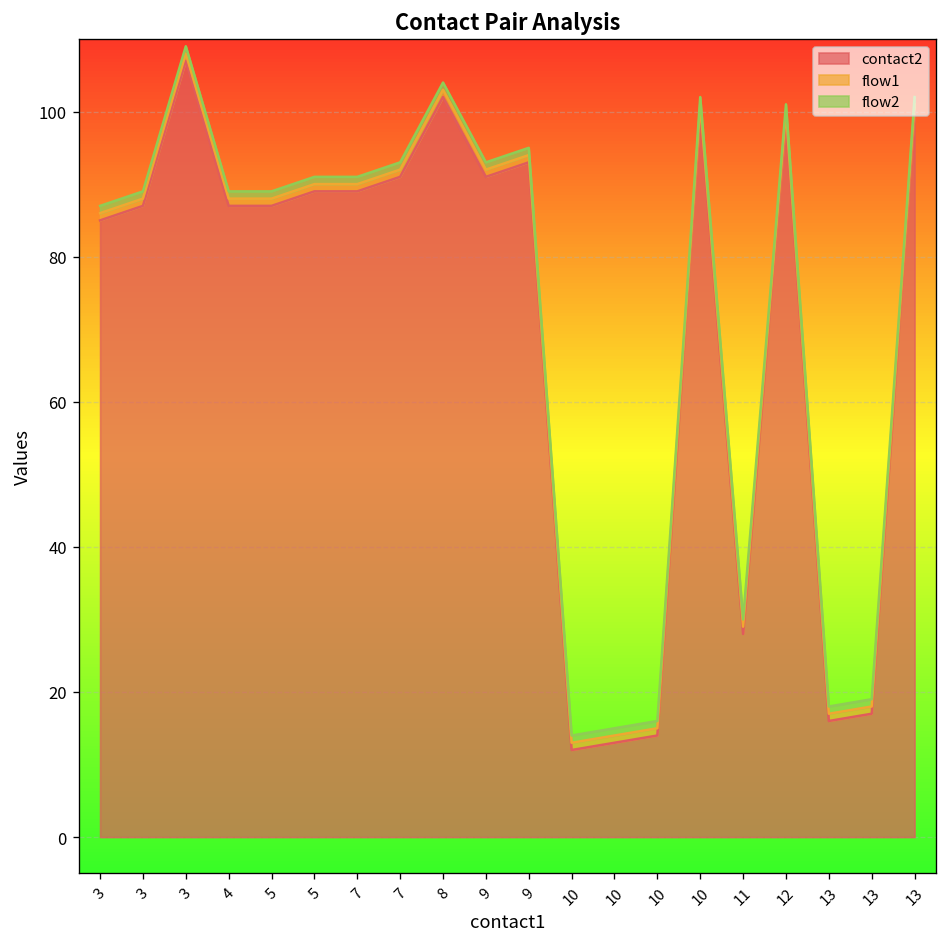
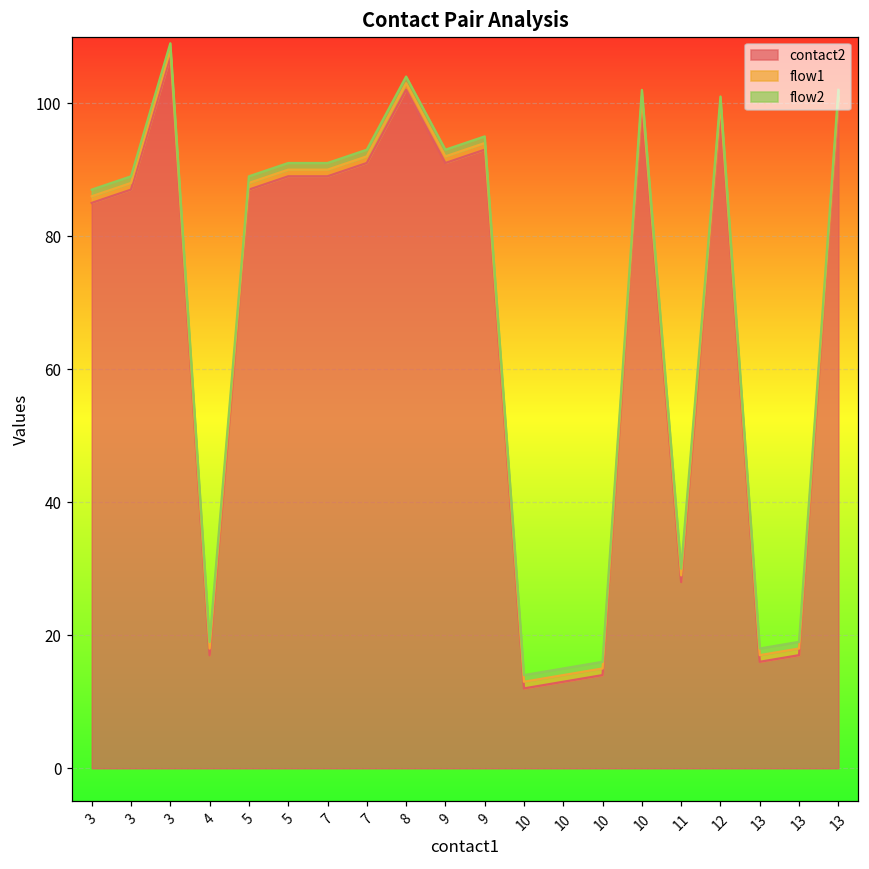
contact2, 4: 87 -> 17
